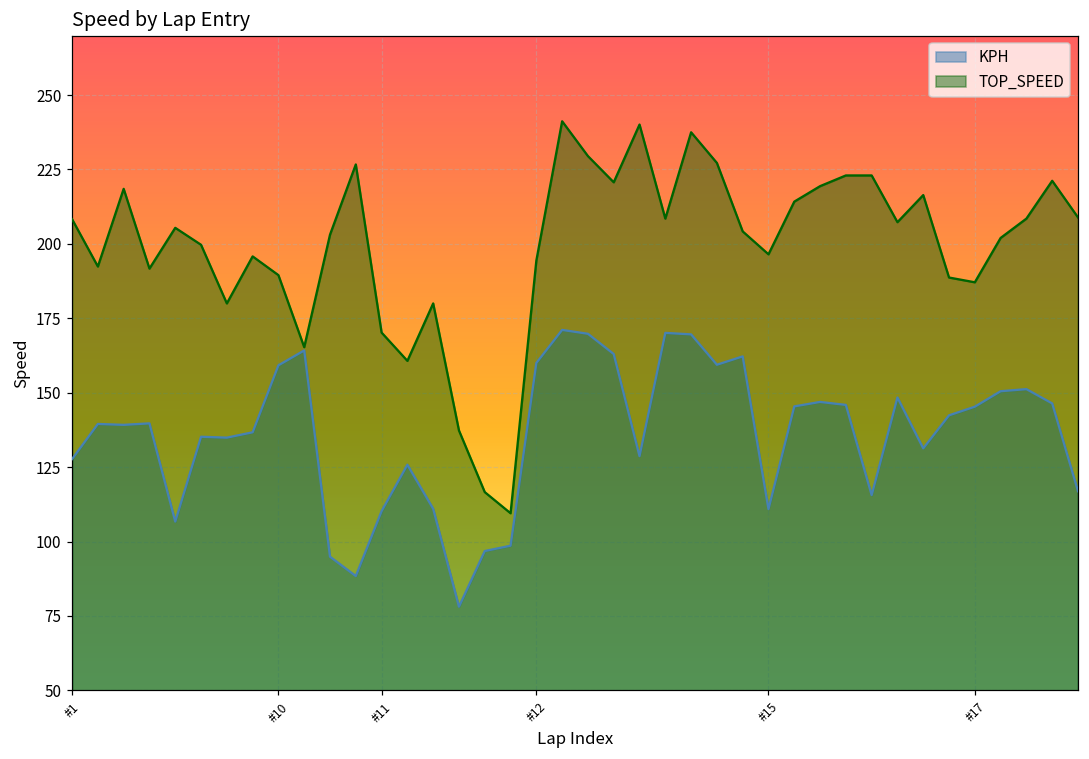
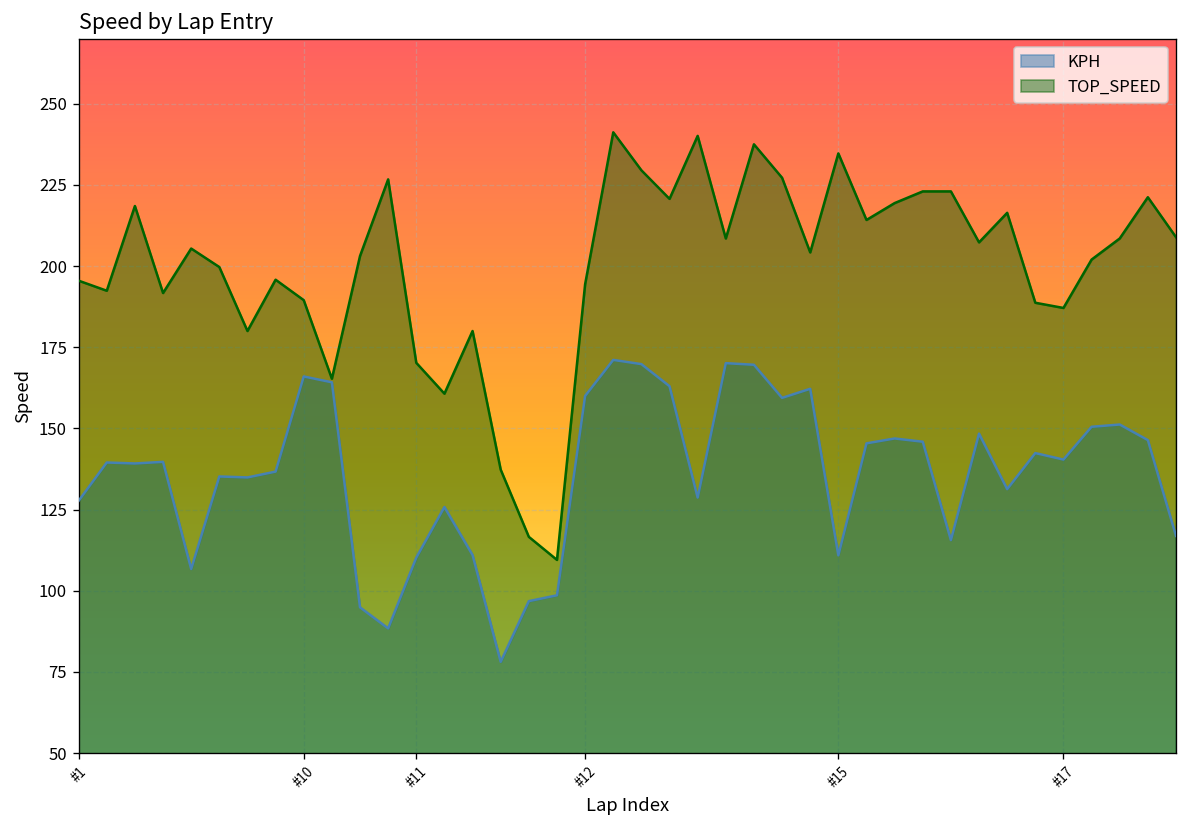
TOP_SPEED, #1: 208 -> 196
KPH, #10: 159 -> 166
TOP_SPEED, #15: 197 -> 235
KPH, #17: 145 -> 140
